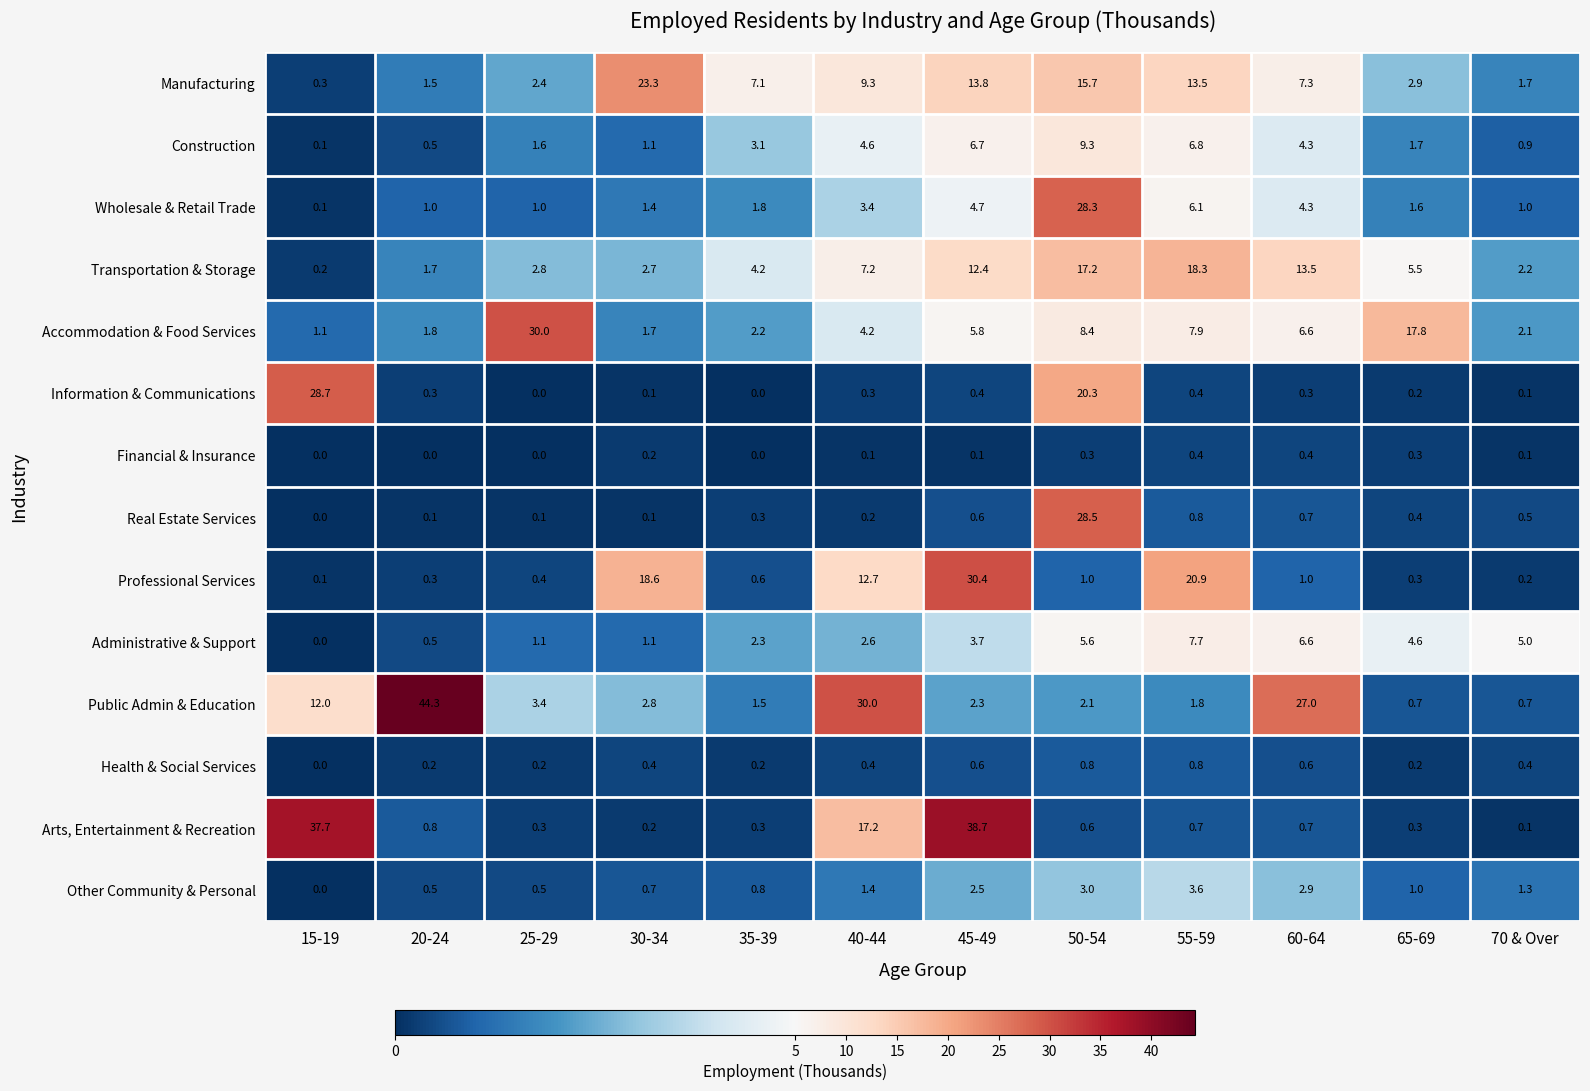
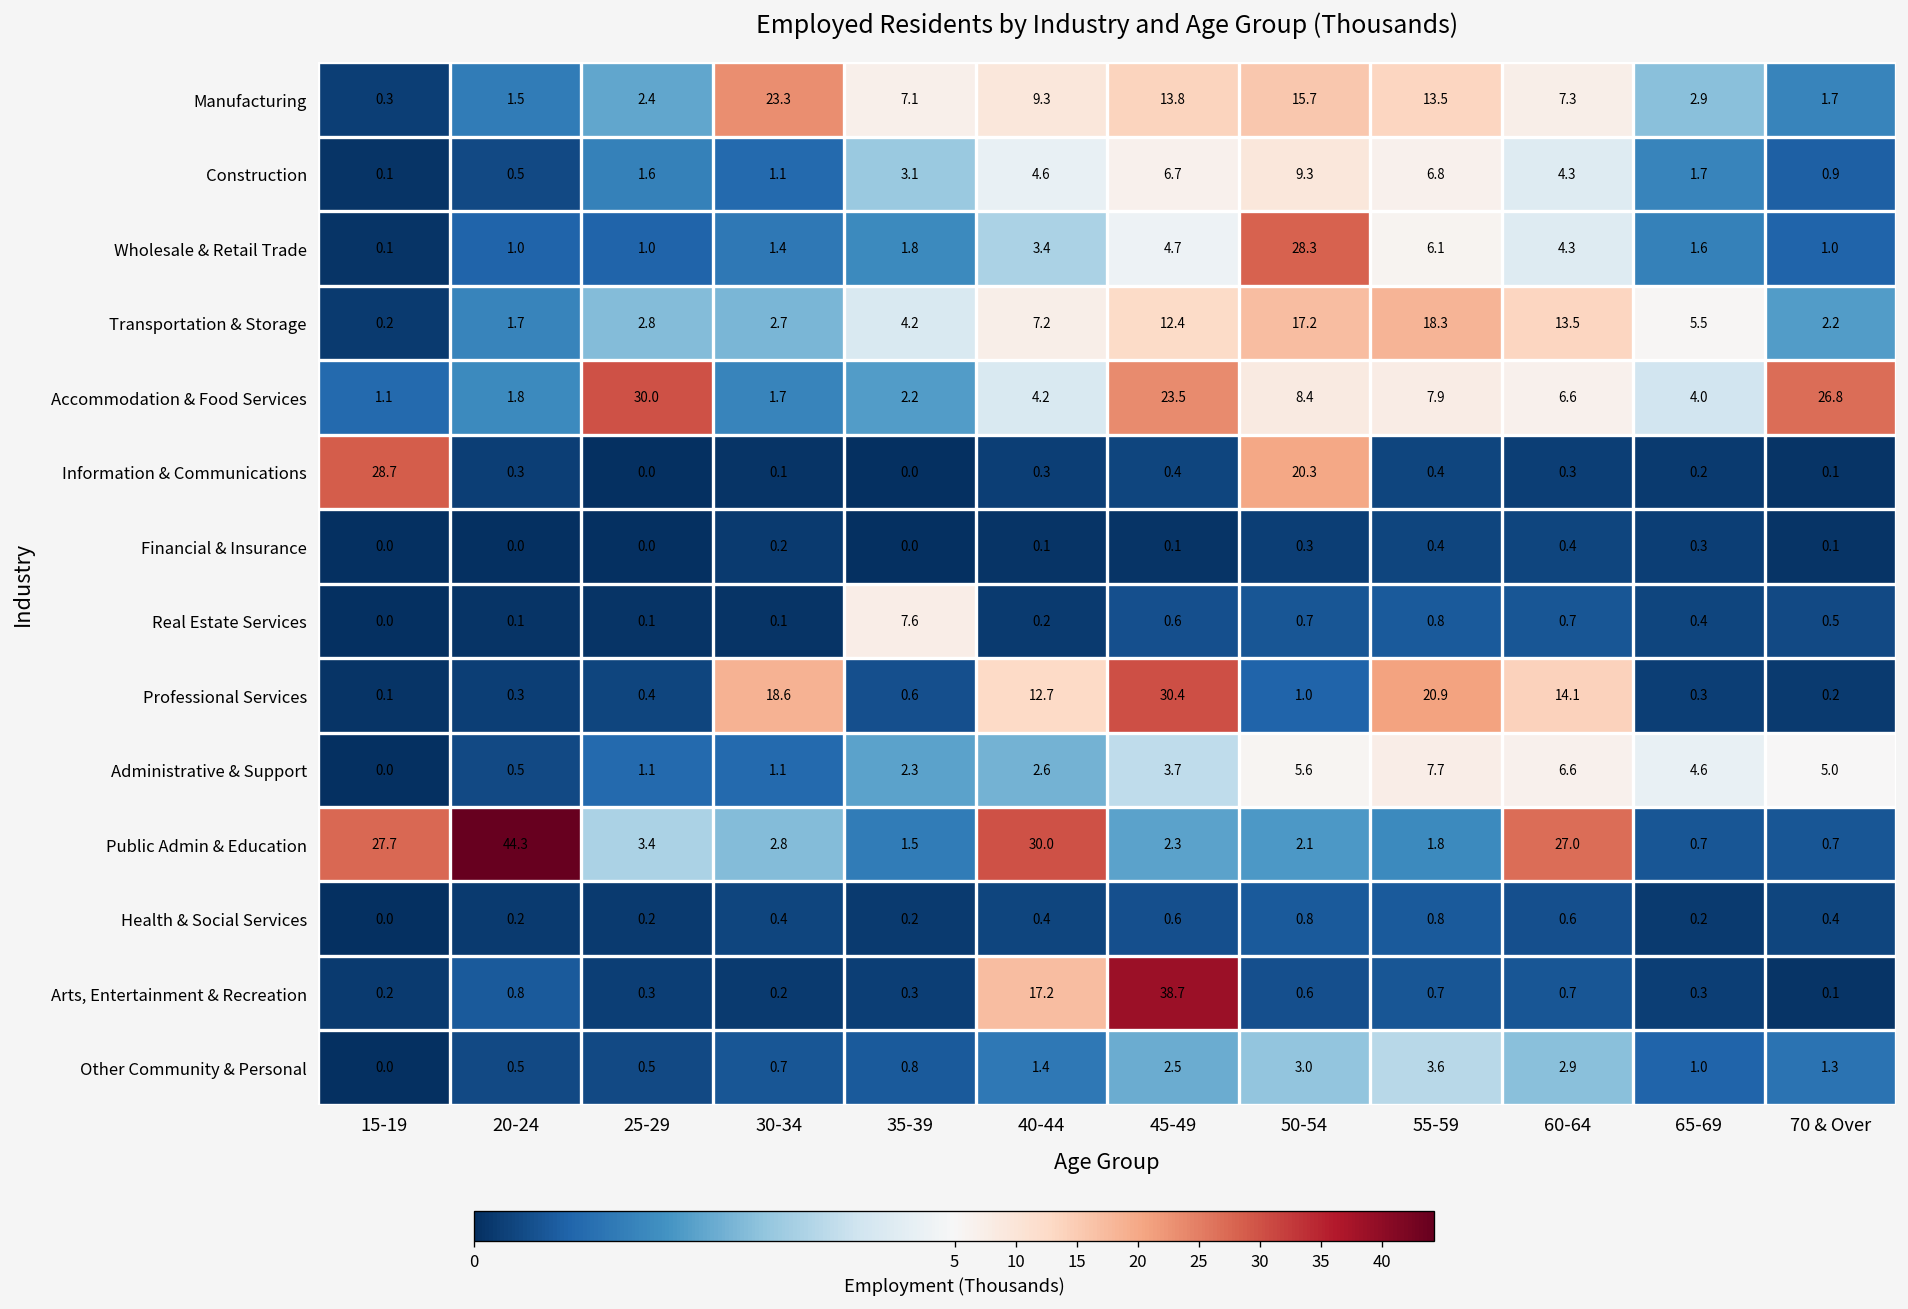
Accommodation & Food Services, 45-49: 5.8 -> 23.5
Accommodation & Food Services, 65-69: 17.8 -> 4.0
Accommodation & Food Services, 70 & Over: 2.1 -> 26.8
Real Estate Services, 35-39: 0.3 -> 7.6
Real Estate Services, 50-54: 28.5 -> 0.7
Professional Services, 60-64: 1.0 -> 14.1
Public Admin & Education, 15-19: 12.0 -> 27.7
Arts, Entertainment & Recreation, 15-19: 37.7 -> 0.2
